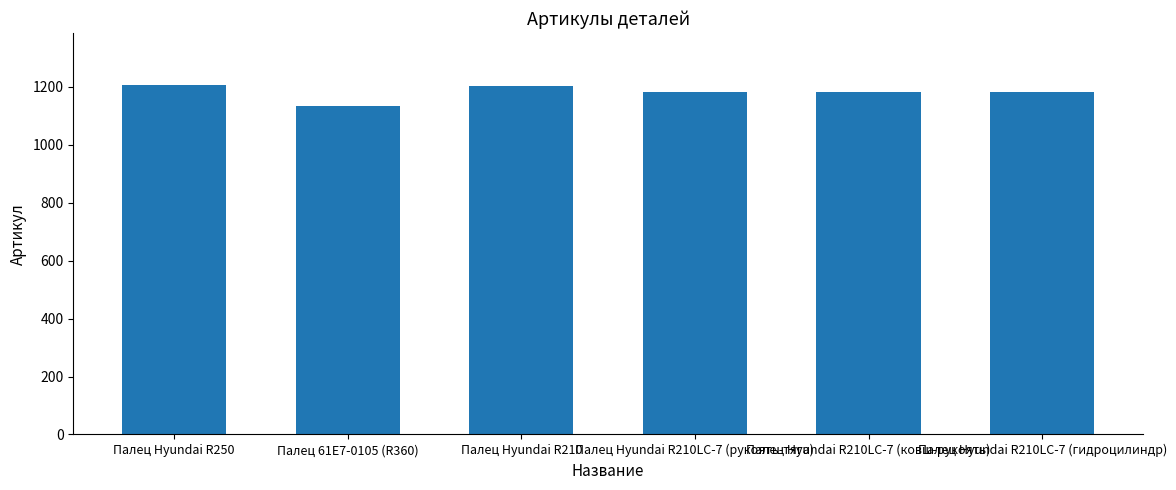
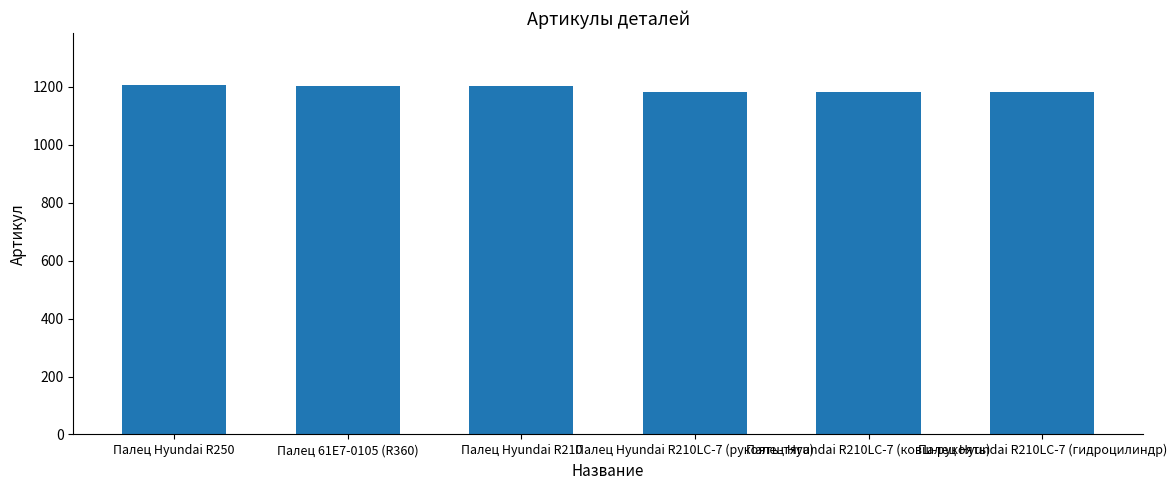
Палец 61E7-0105 (R360): 1130 -> 1200
